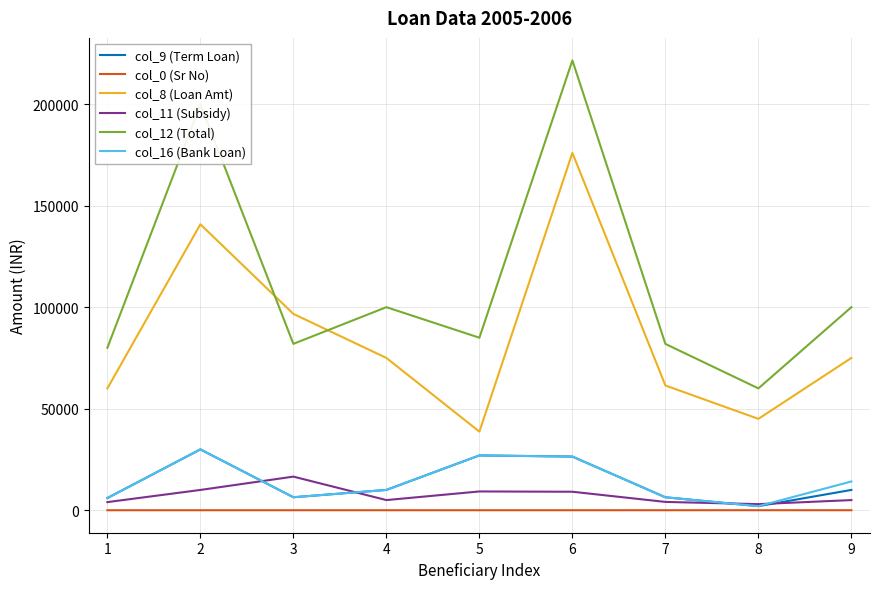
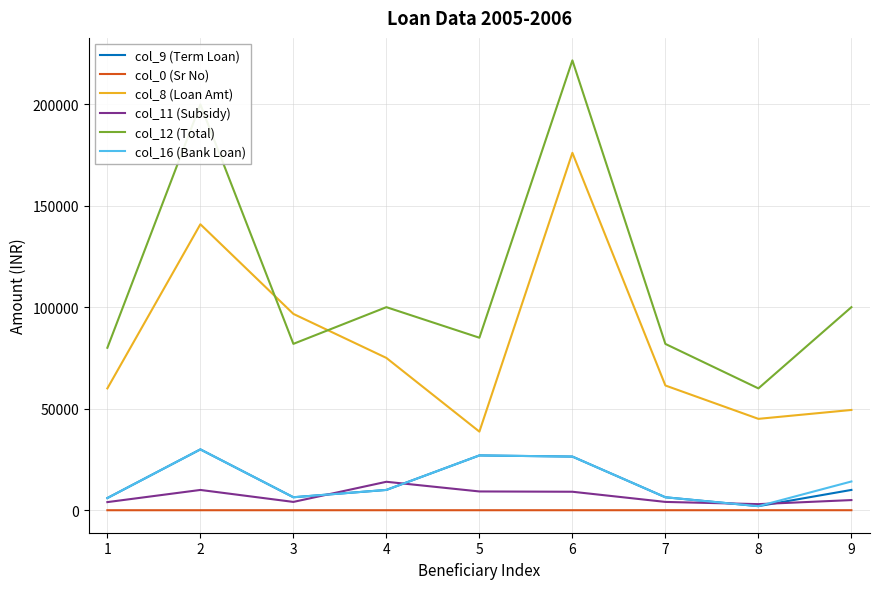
col_11 (Subsidy), 3: 17000 -> 4000
col_11 (Subsidy), 4: 5000 -> 14000
col_8 (Loan Amt), 9: 75000 -> 49000
